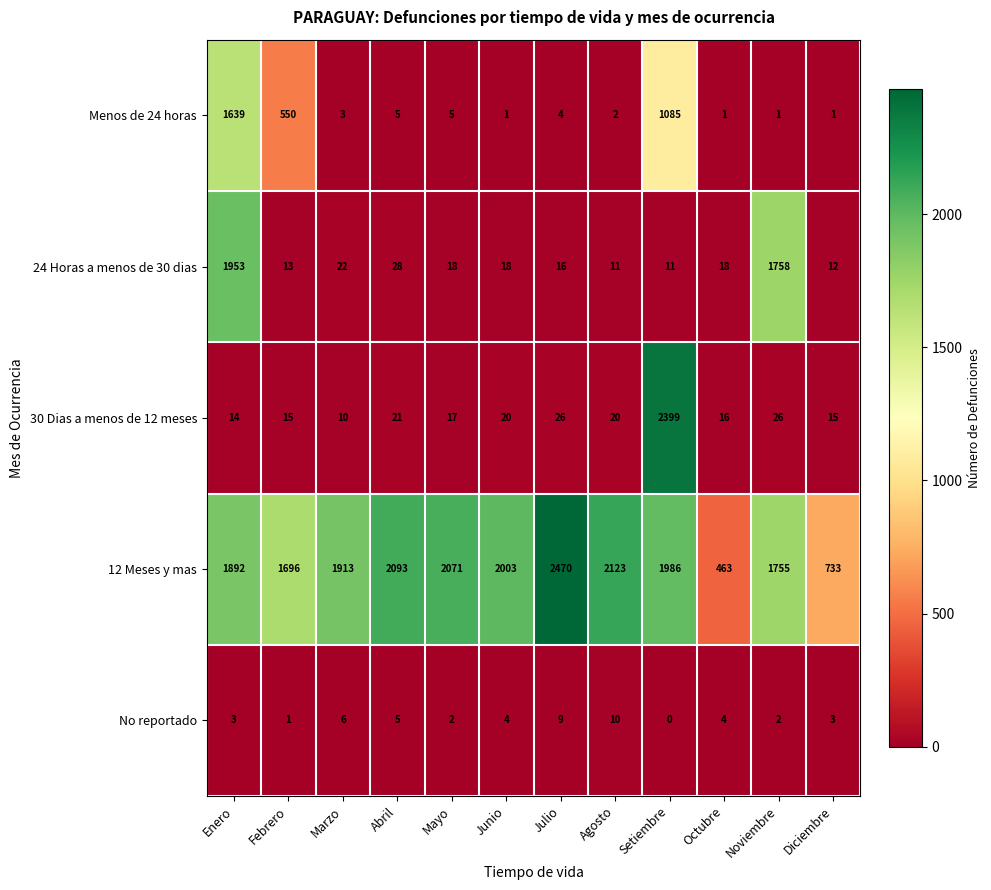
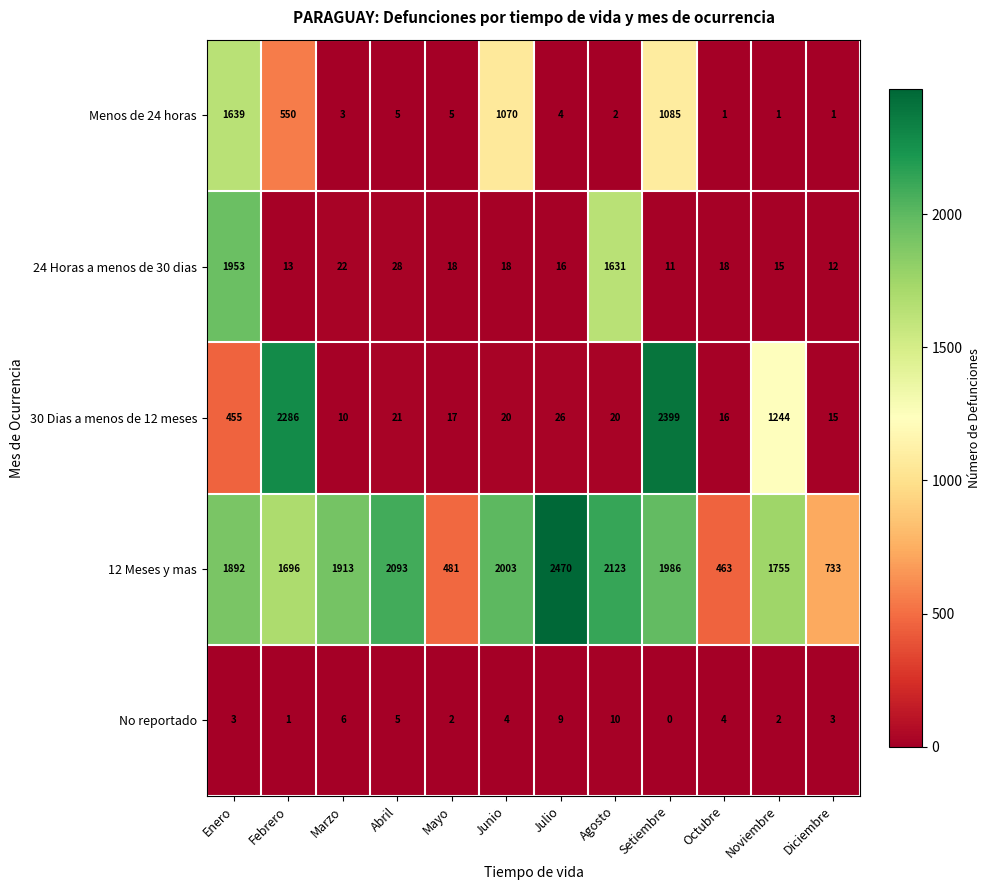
Menos de 24 horas, Junio: 1 -> 1070
24 Horas a menos de 30 dias, Agosto: 11 -> 1631
24 Horas a menos de 30 dias, Noviembre: 1758 -> 15
30 Dias a menos de 12 meses, Enero: 14 -> 455
30 Dias a menos de 12 meses, Febrero: 15 -> 2286
30 Dias a menos de 12 meses, Noviembre: 26 -> 1244
12 Meses y mas, Mayo: 2071 -> 481
